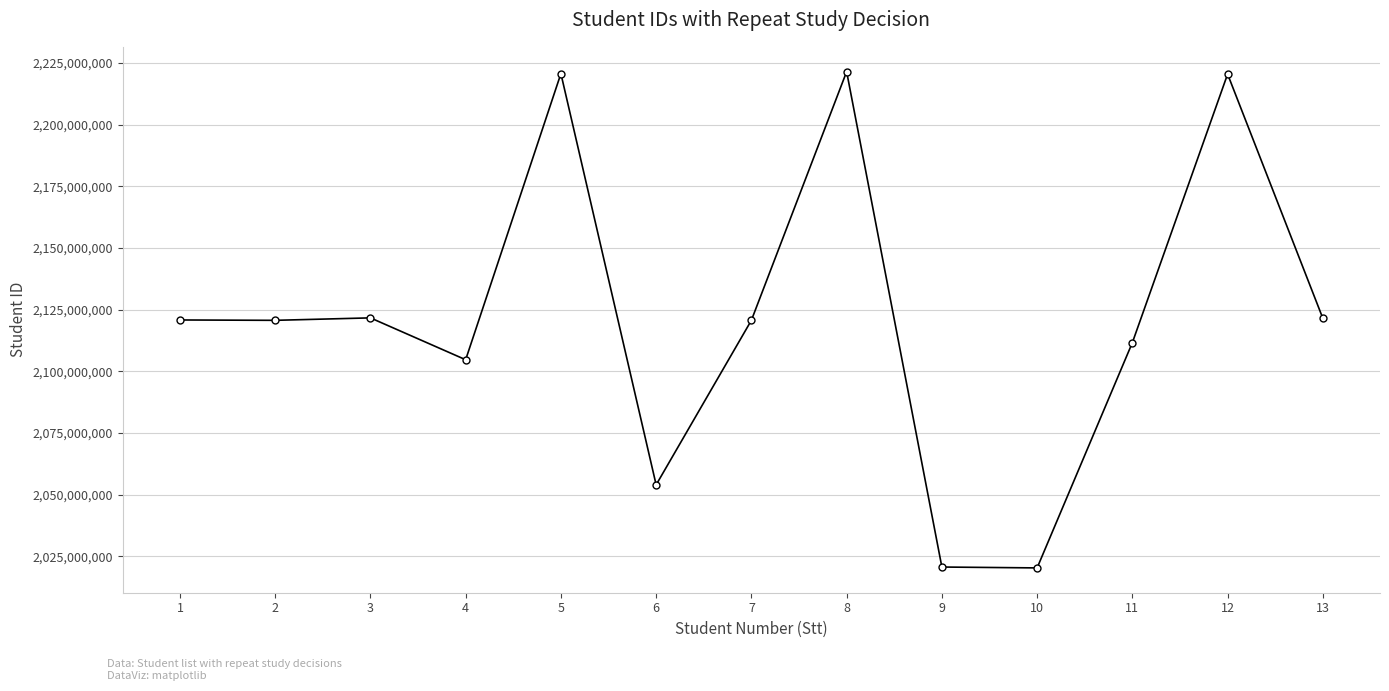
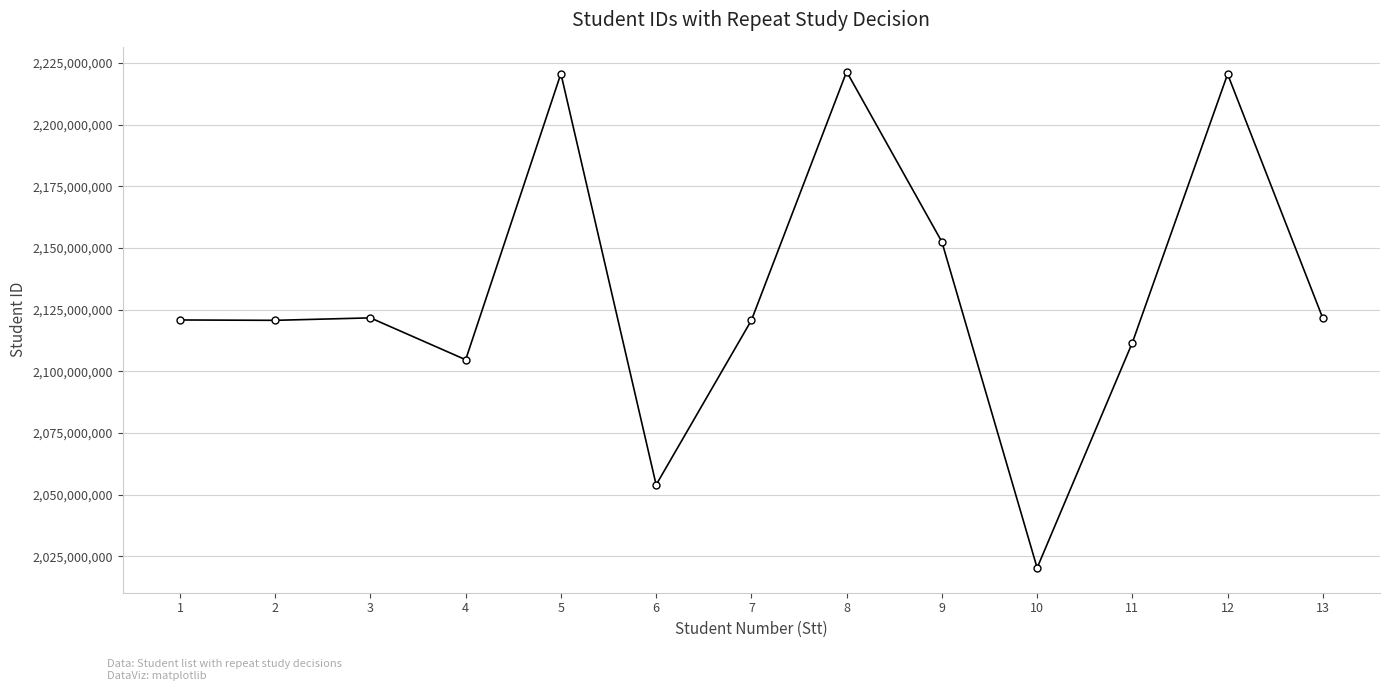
9: 2,021,000,000 -> 2,153,000,000
